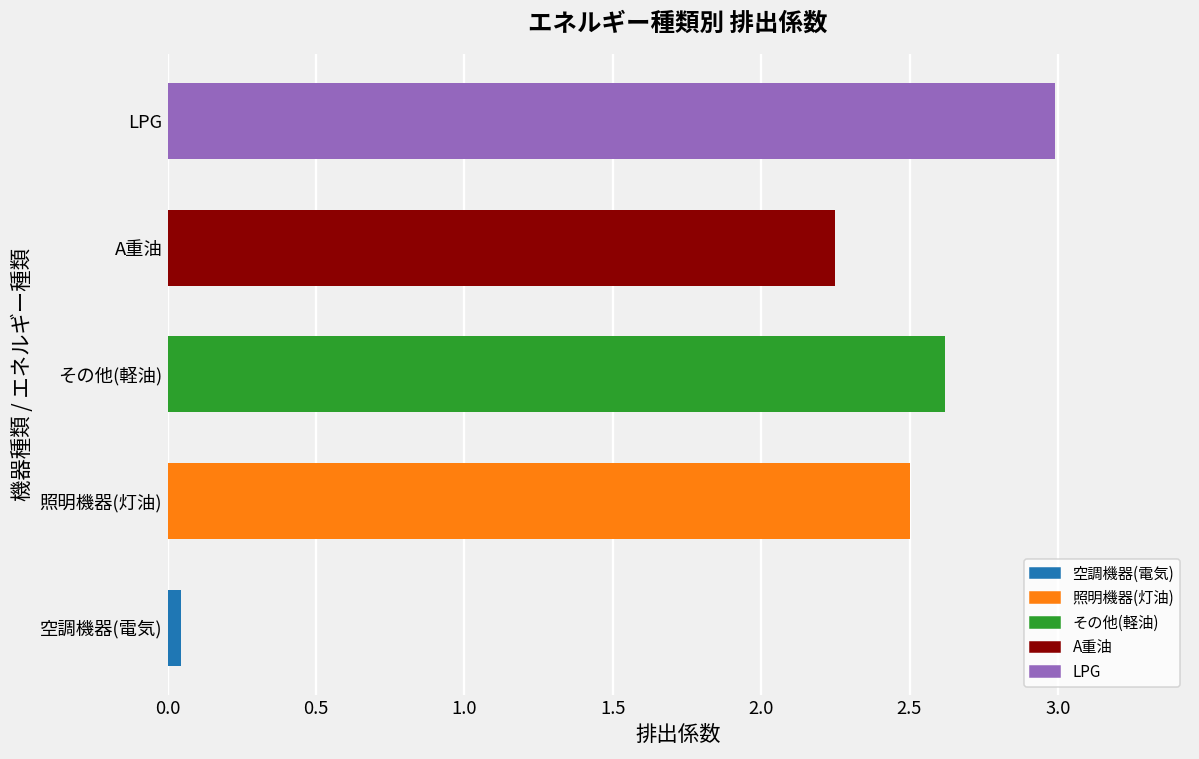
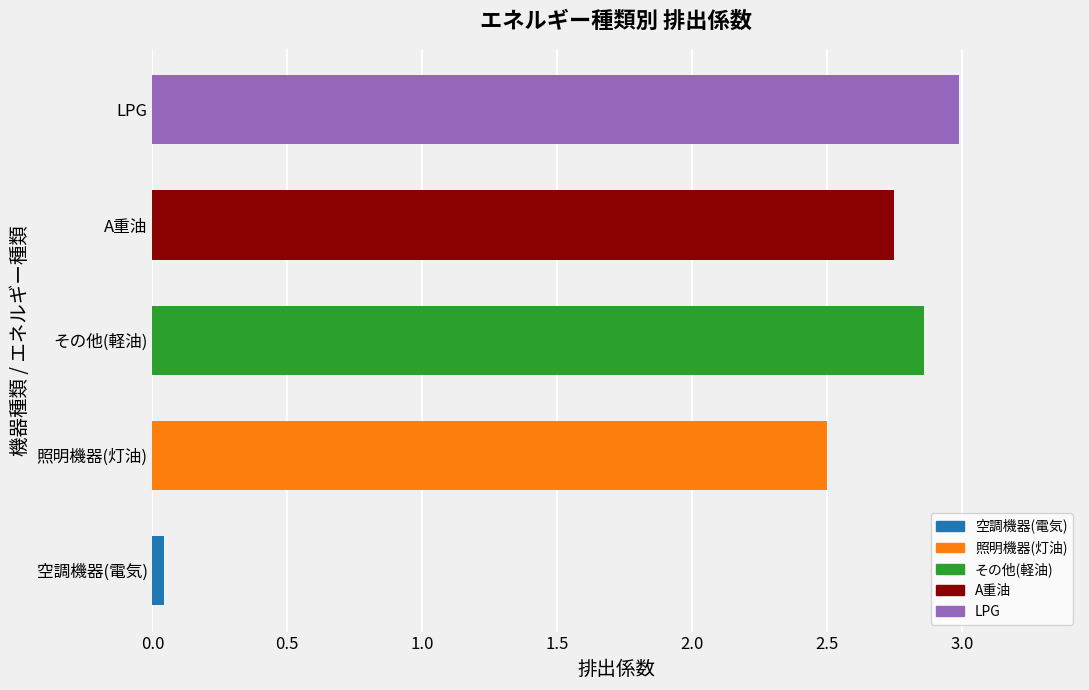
A重油: 2.25 -> 2.75
その他(軽油): 2.62 -> 2.86
